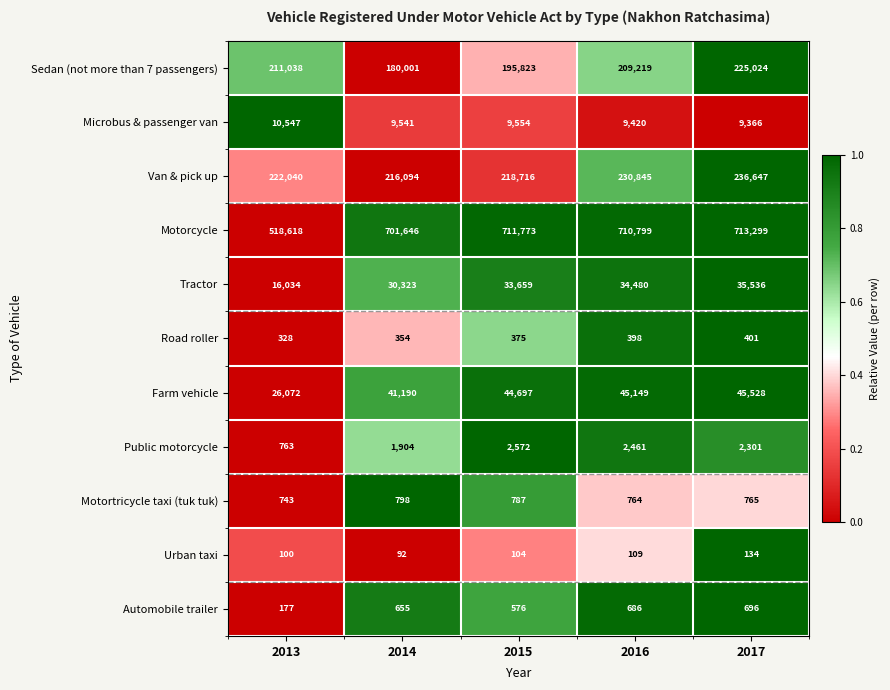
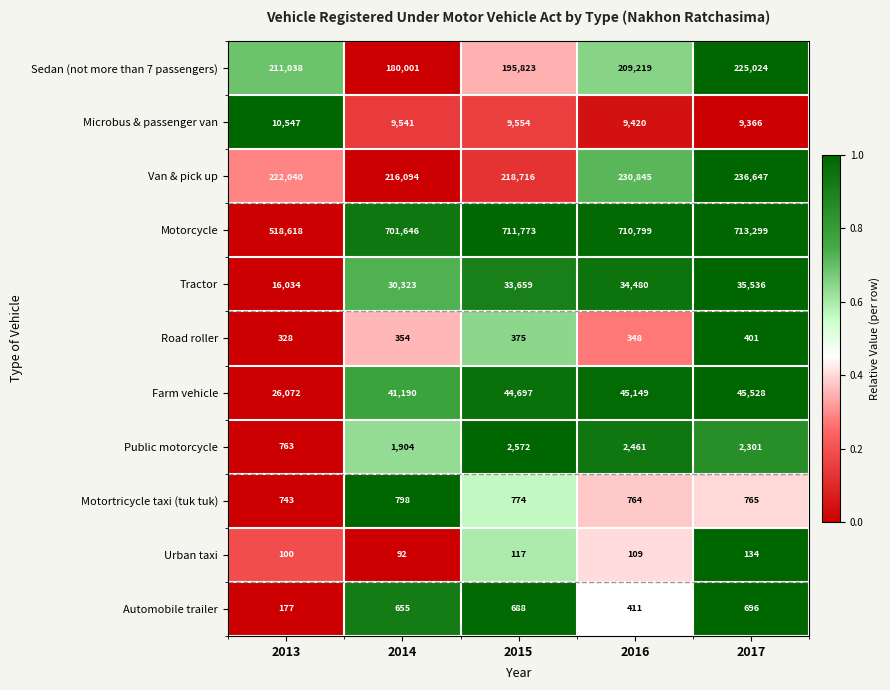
Road roller, 2016: 398 -> 348
Motortricycle taxi (tuk tuk), 2015: 787 -> 774
Urban taxi, 2015: 104 -> 117
Automobile trailer, 2015: 576 -> 688
Automobile trailer, 2016: 686 -> 411
